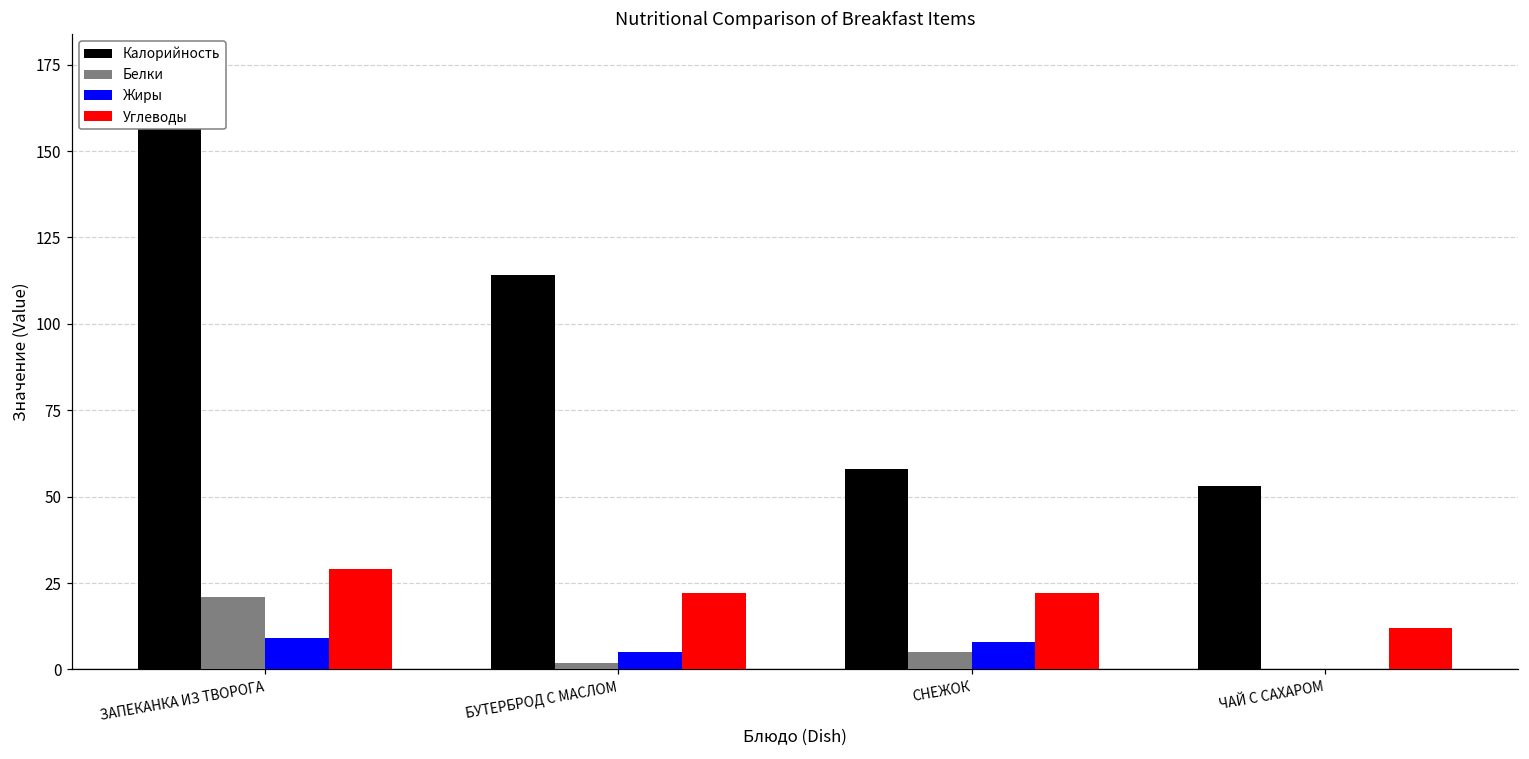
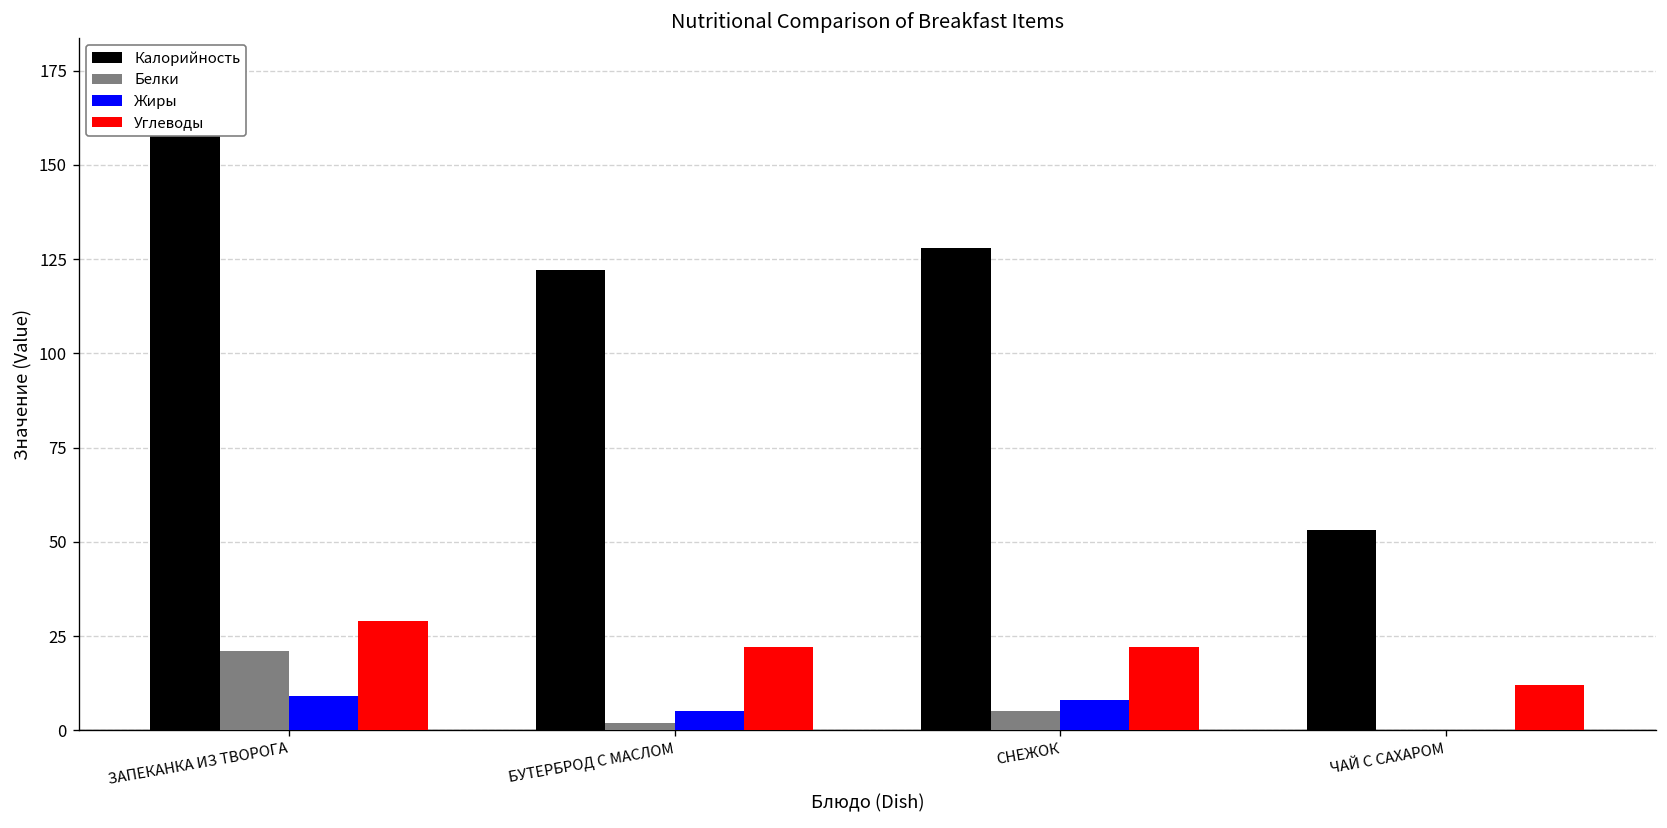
Калорийность, БУТЕРБРОД С МАСЛОМ: 114 -> 122
Калорийность, СНЕЖОК: 58 -> 128
